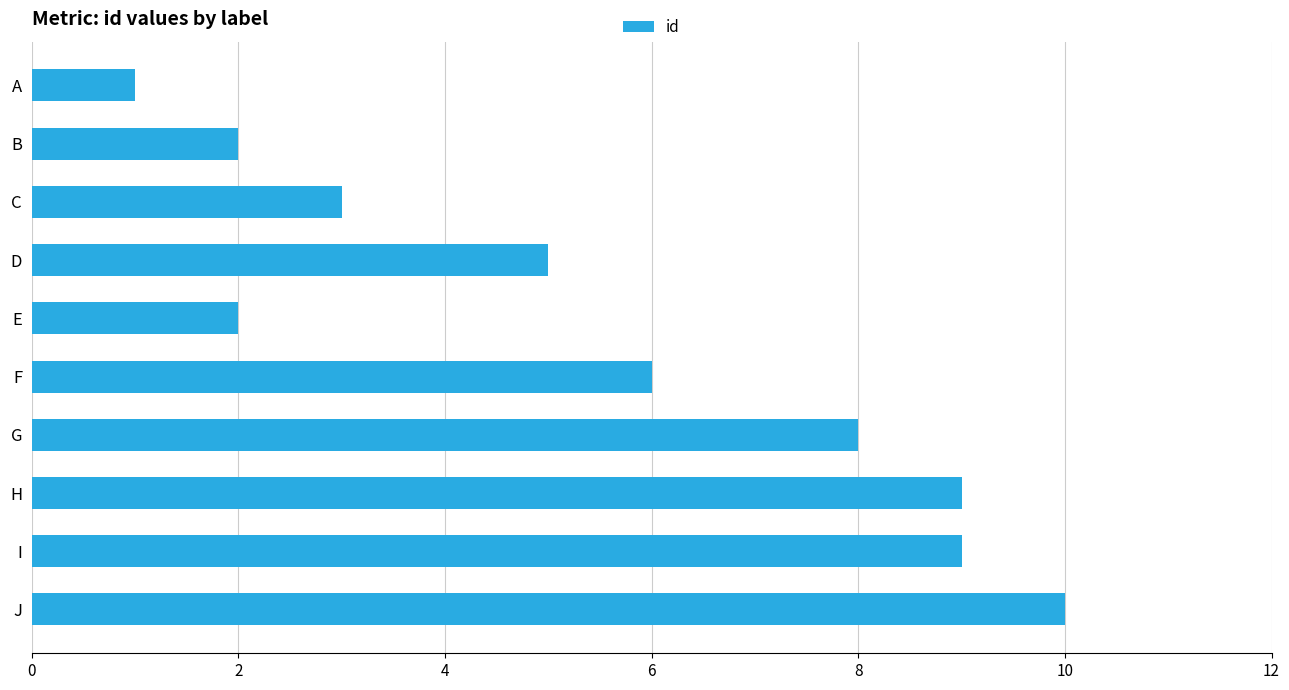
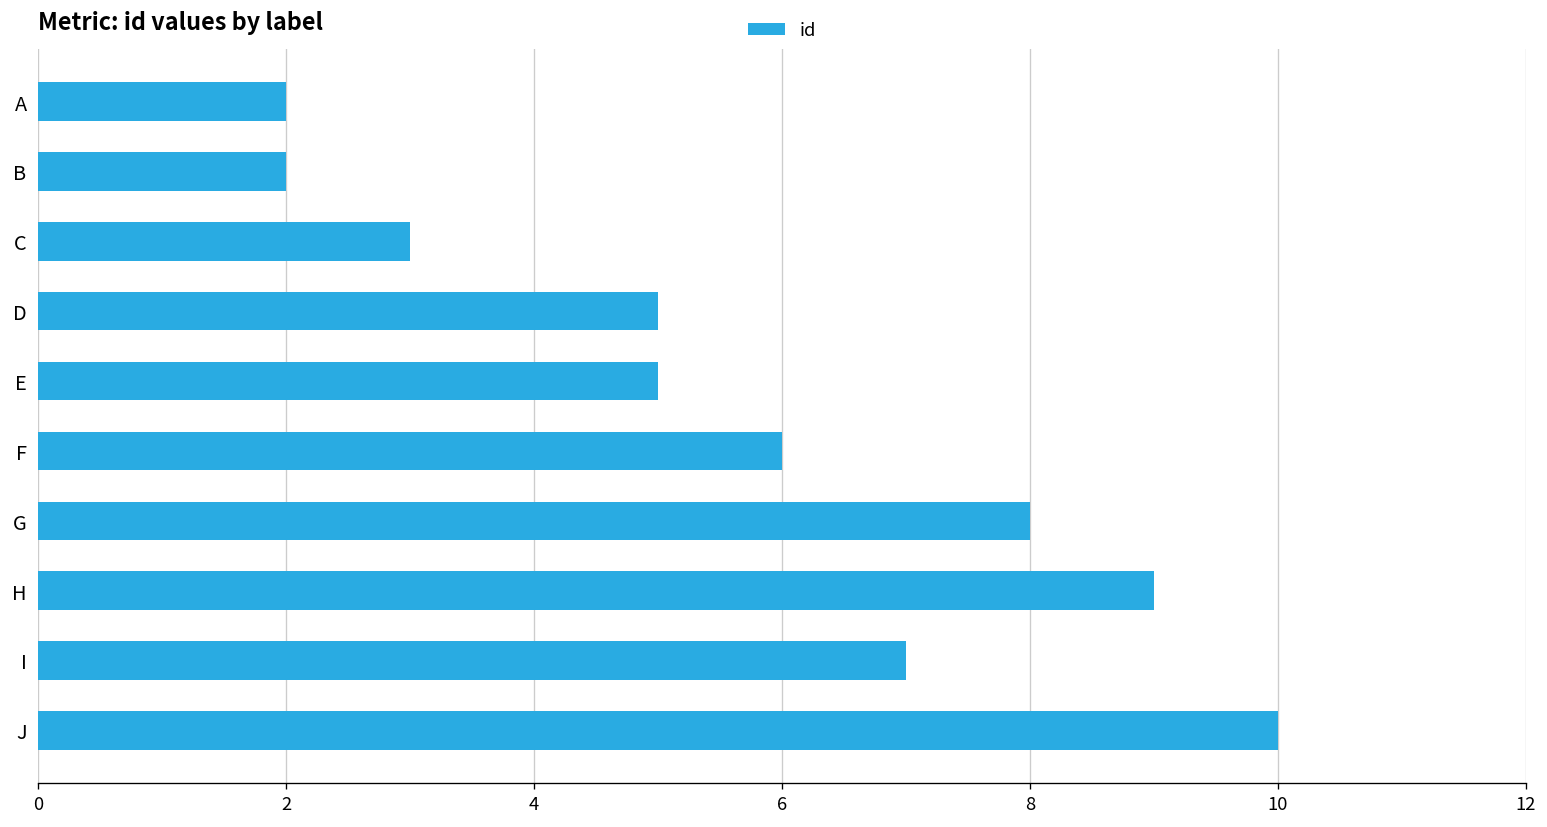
A: 1 -> 2
E: 2 -> 5
I: 9 -> 7
